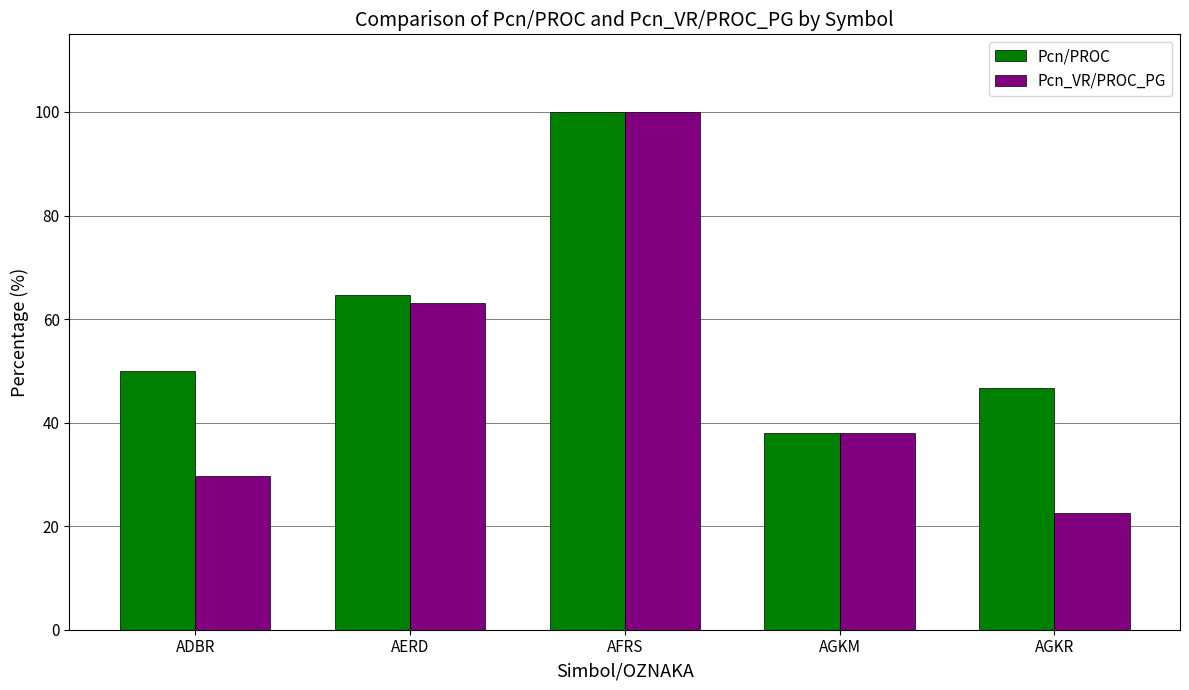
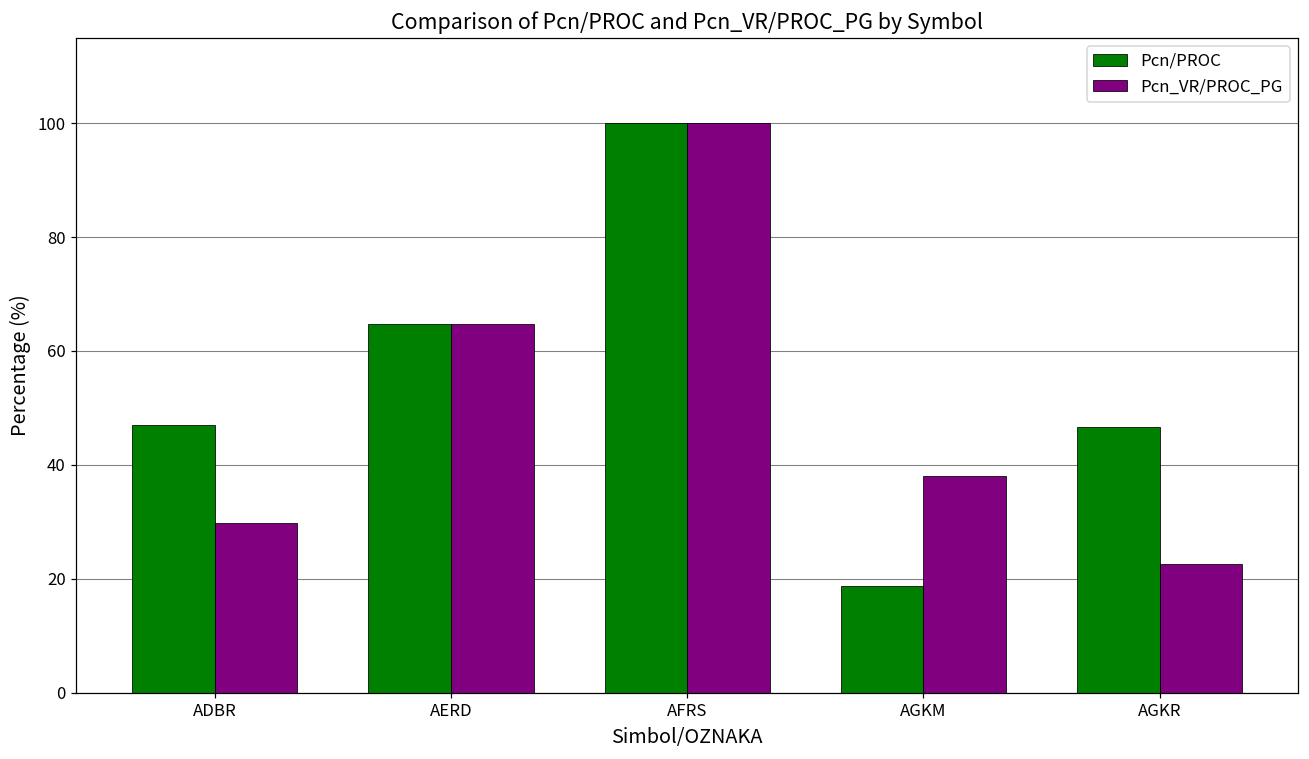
Pcn/PROC, ADBR: 50 -> 47
Pcn_VR/PROC_PG, AERD: 63 -> 65
Pcn/PROC, AGKM: 38 -> 19
